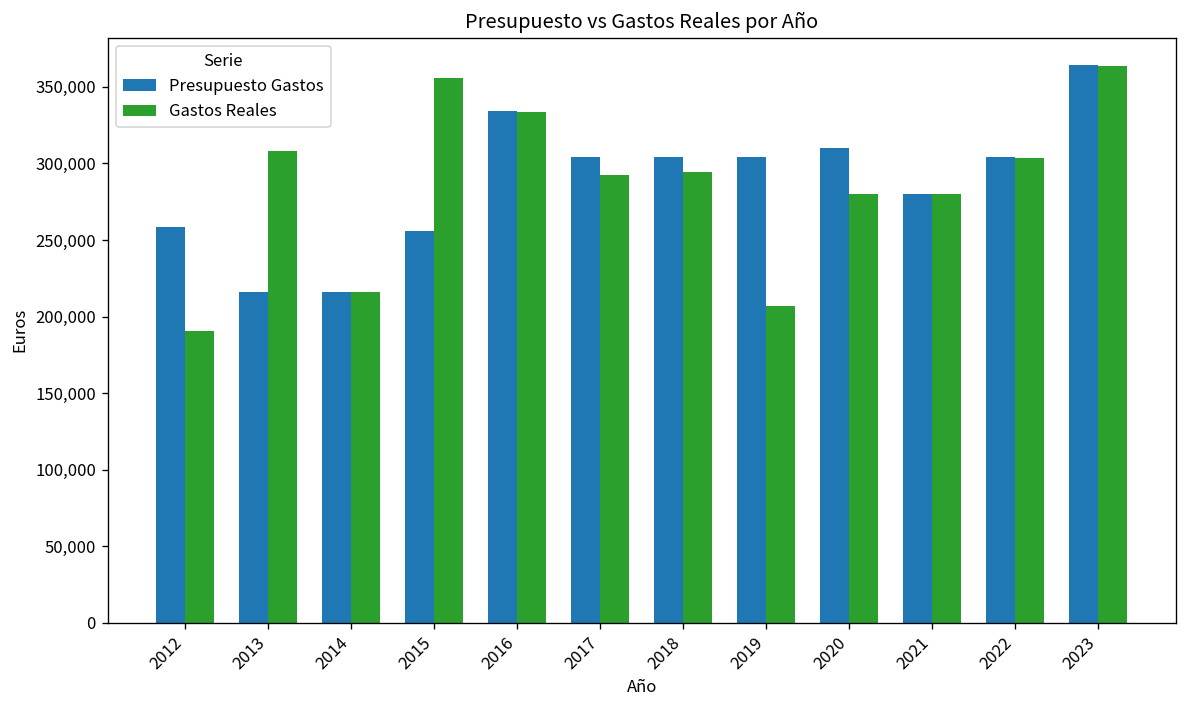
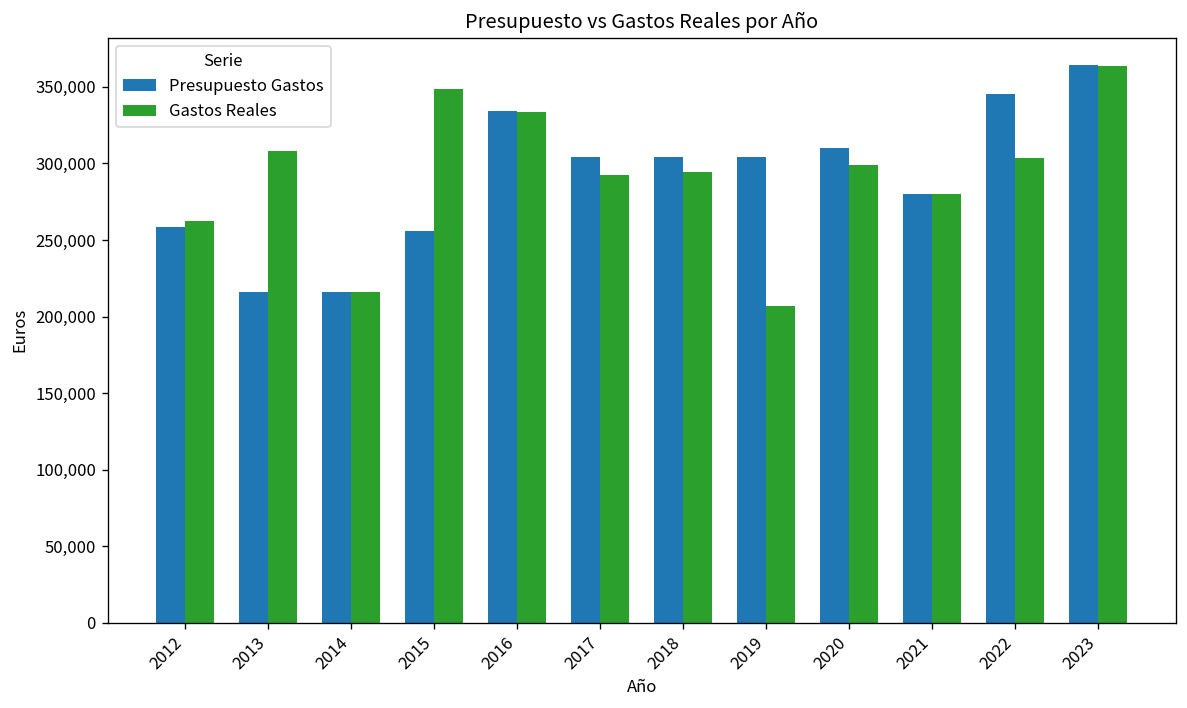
Gastos Reales, 2012: 190,000 -> 262,000
Gastos Reales, 2015: 356,000 -> 349,000
Gastos Reales, 2020: 280,000 -> 299,000
Presupuesto Gastos, 2022: 304,000 -> 346,000
